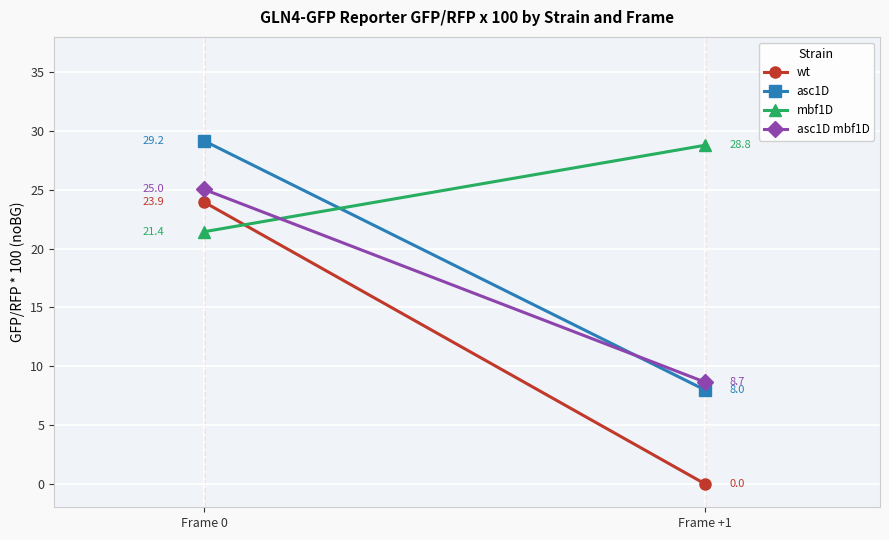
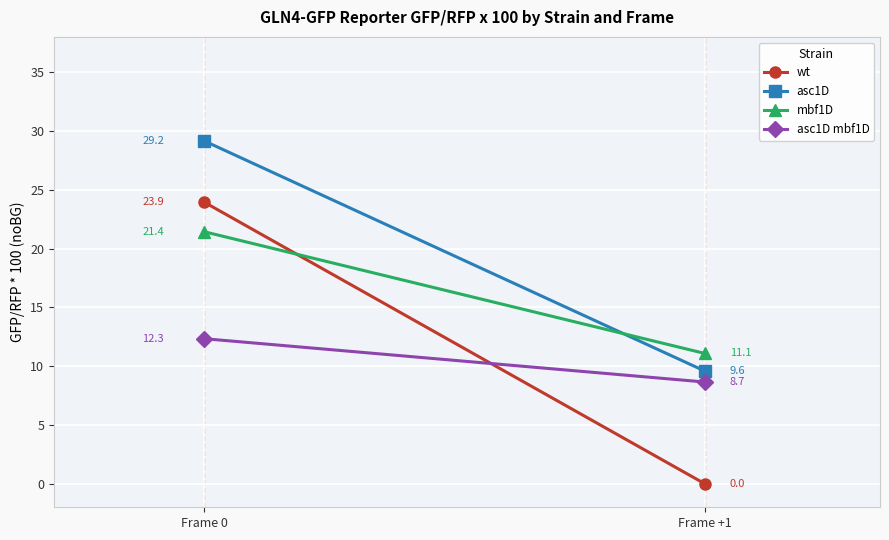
asc1D mbf1D, Frame 0: 25.0 -> 12.3
asc1D, Frame +1: 8.0 -> 9.6
mbf1D, Frame +1: 28.8 -> 11.1
